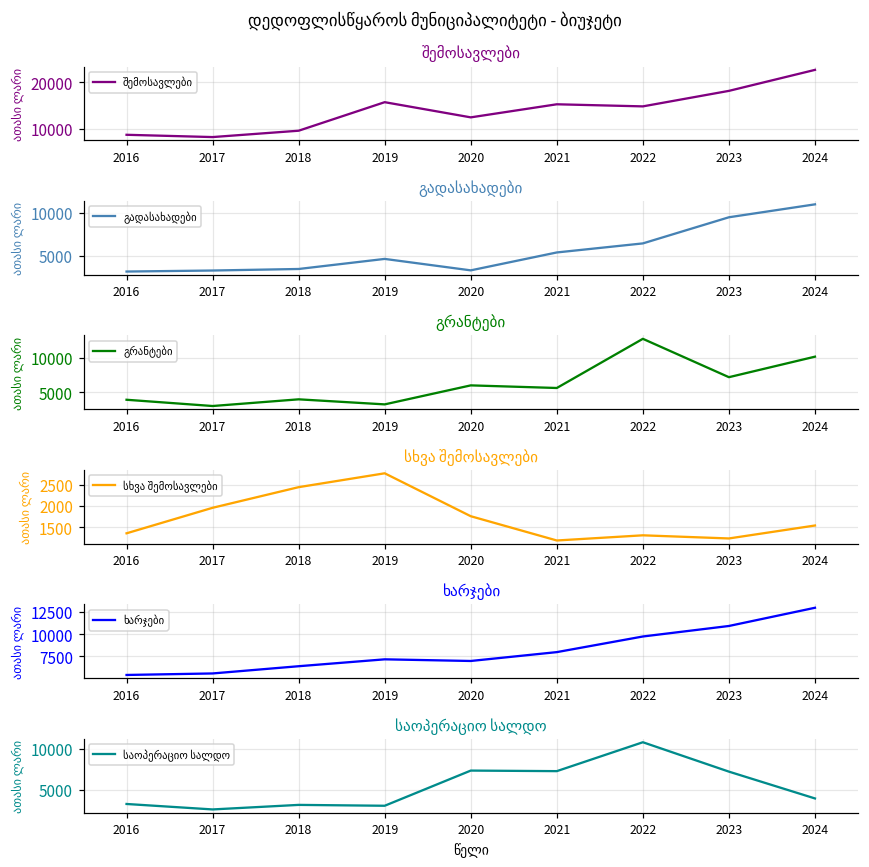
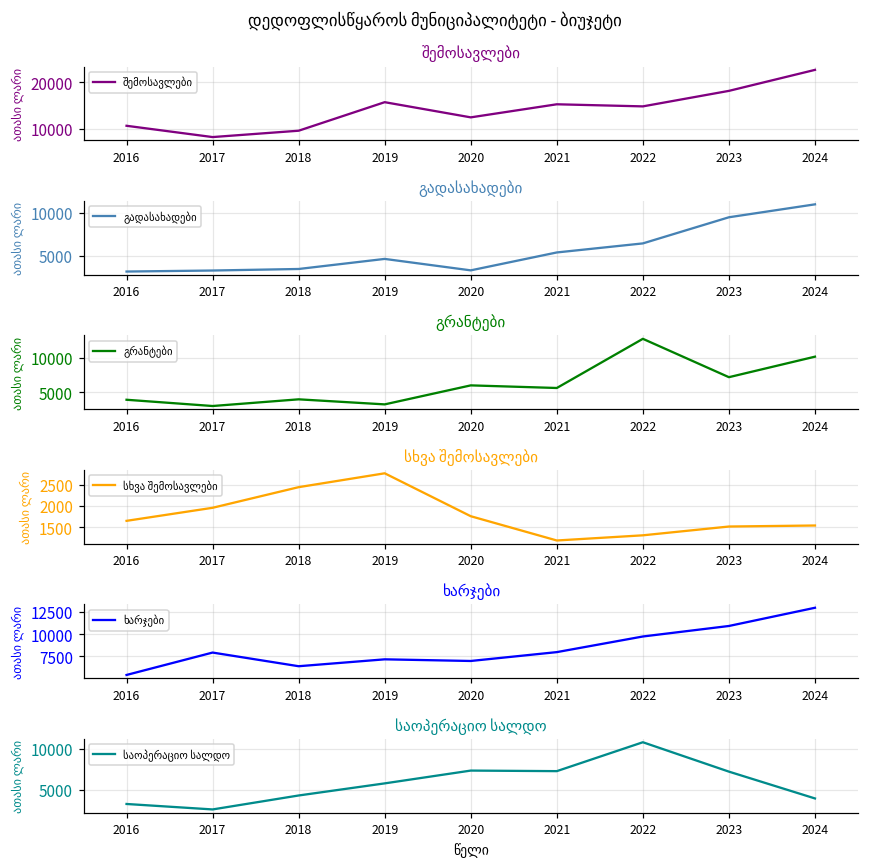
შემოსავლები, 2016: 9000 -> 11000
სხვა შემოსავლები, 2016: 1400 -> 1700
სხვა შემოსავლები, 2023: 1200 -> 1500
ხარჯები, 2017: 6000 -> 8000
საოპერაციო სალდო, 2018: 3000 -> 4000
საოპერაციო სალდო, 2019: 3000 -> 6000
